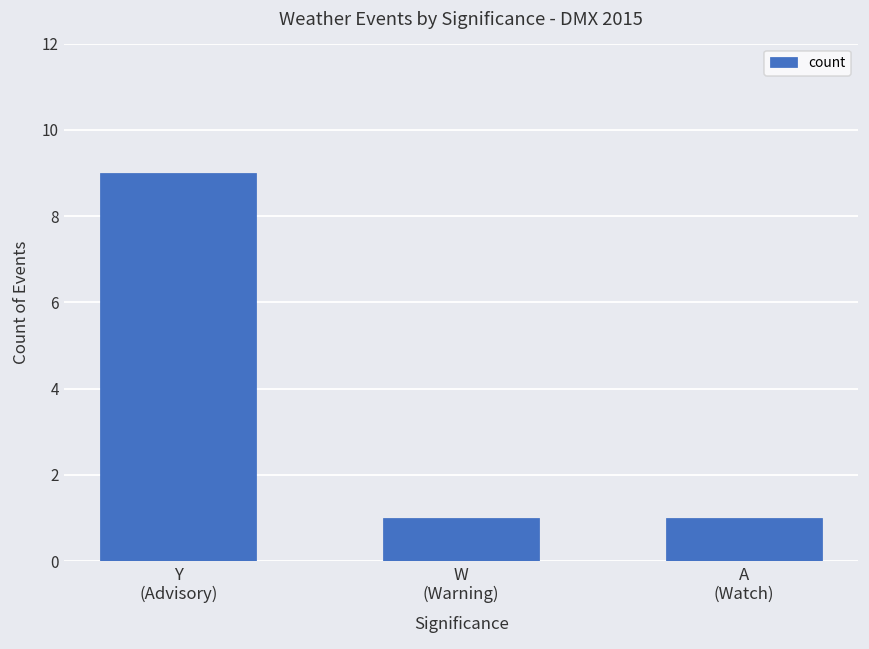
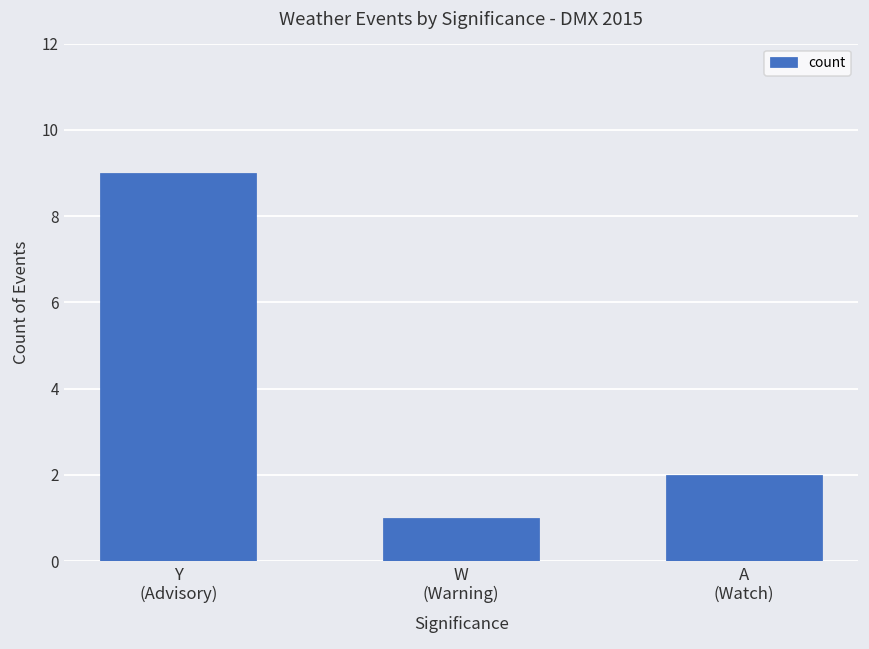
A (Watch): 1 -> 2
